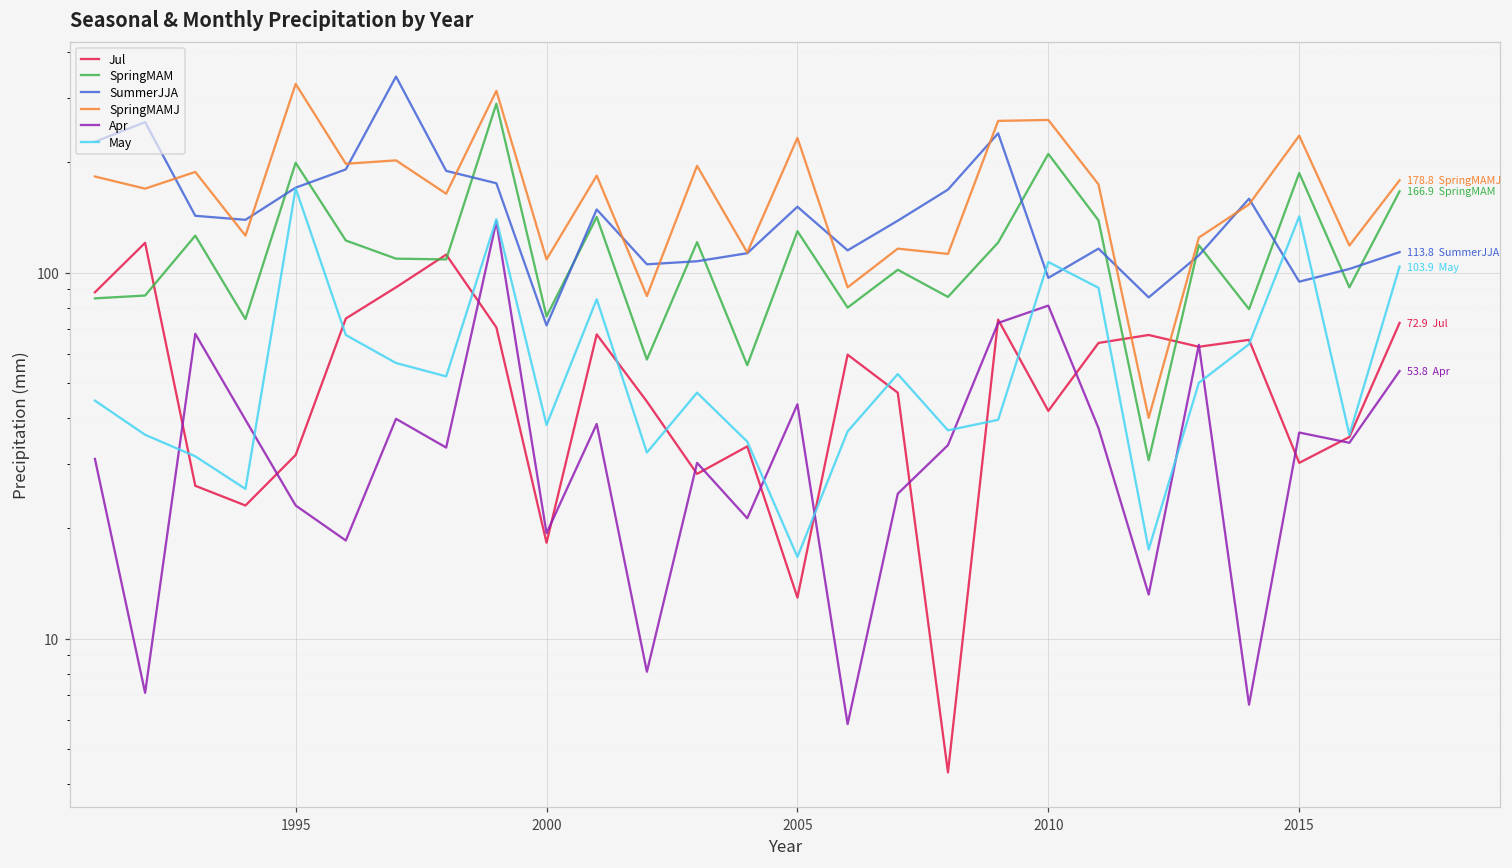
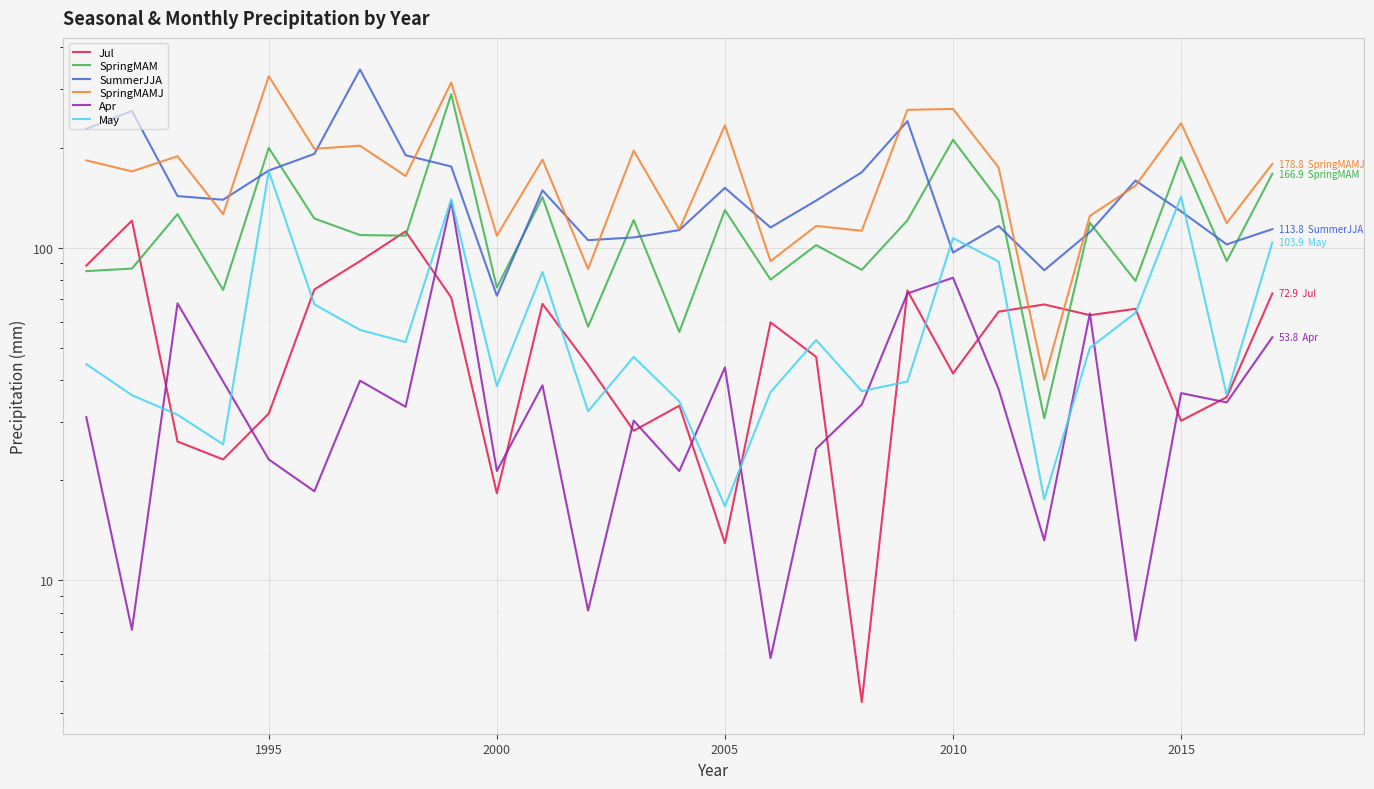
Apr, 2000: 19 -> 21
SummerJJA, 2015: 94 -> 129
